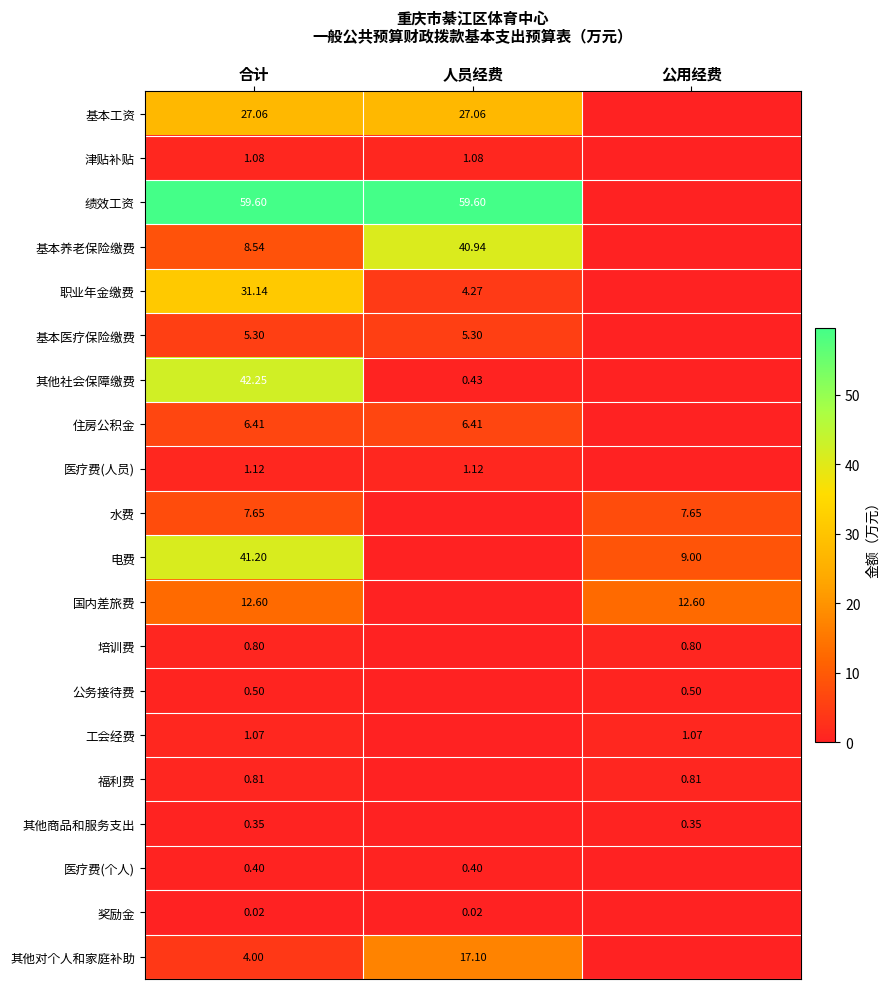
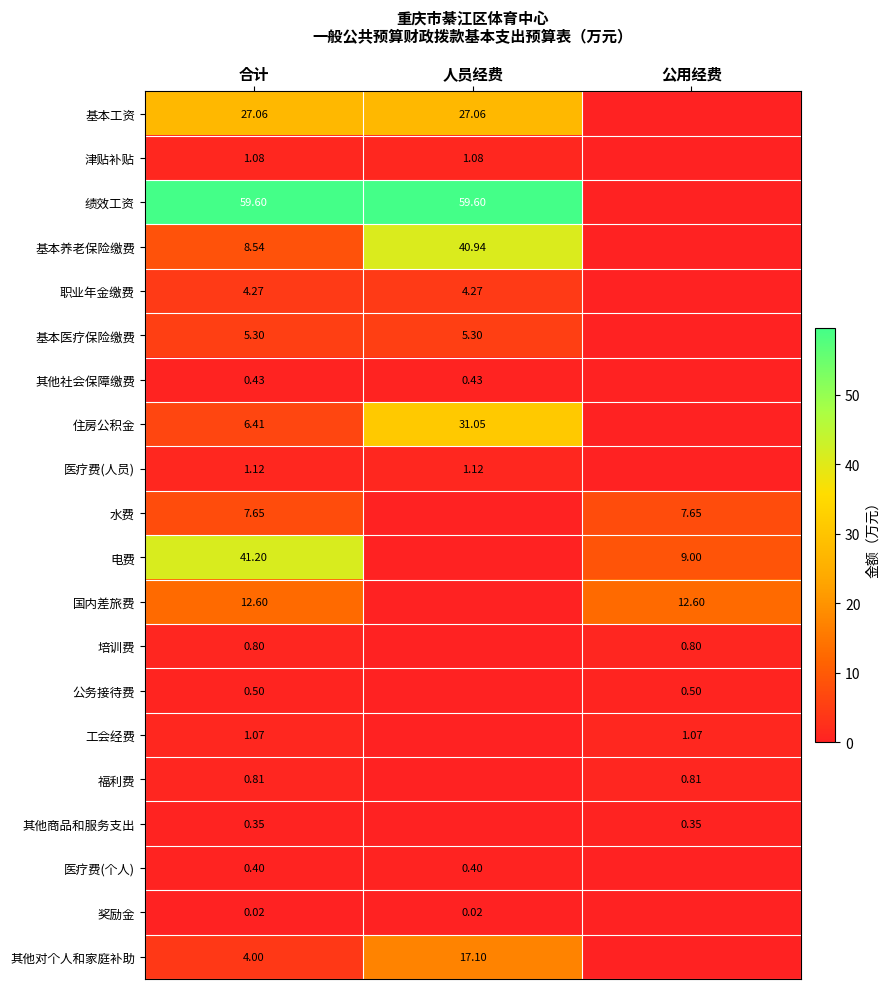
职业年金缴费, 合计: 31.14 -> 4.27
其他社会保障缴费, 合计: 42.25 -> 0.43
住房公积金, 人员经费: 6.41 -> 31.05
